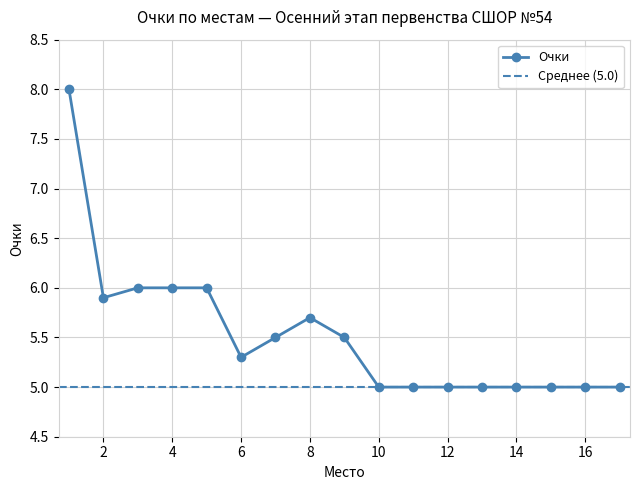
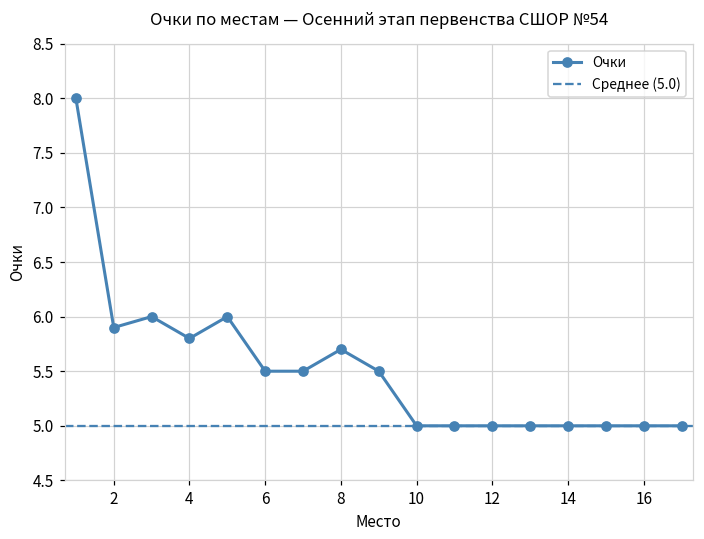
4: 6.0 -> 5.8
6: 5.3 -> 5.5
